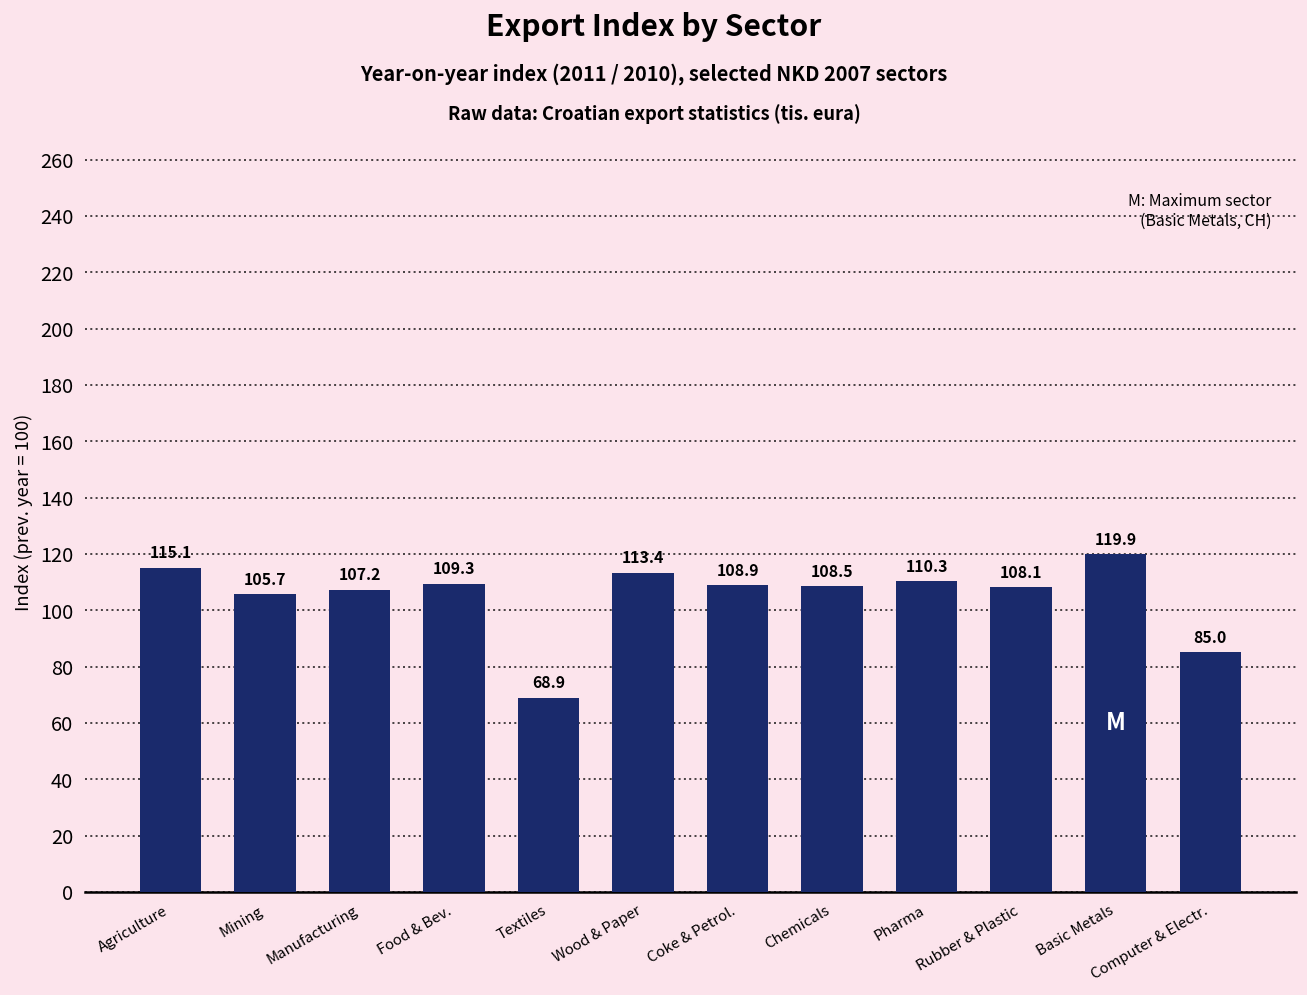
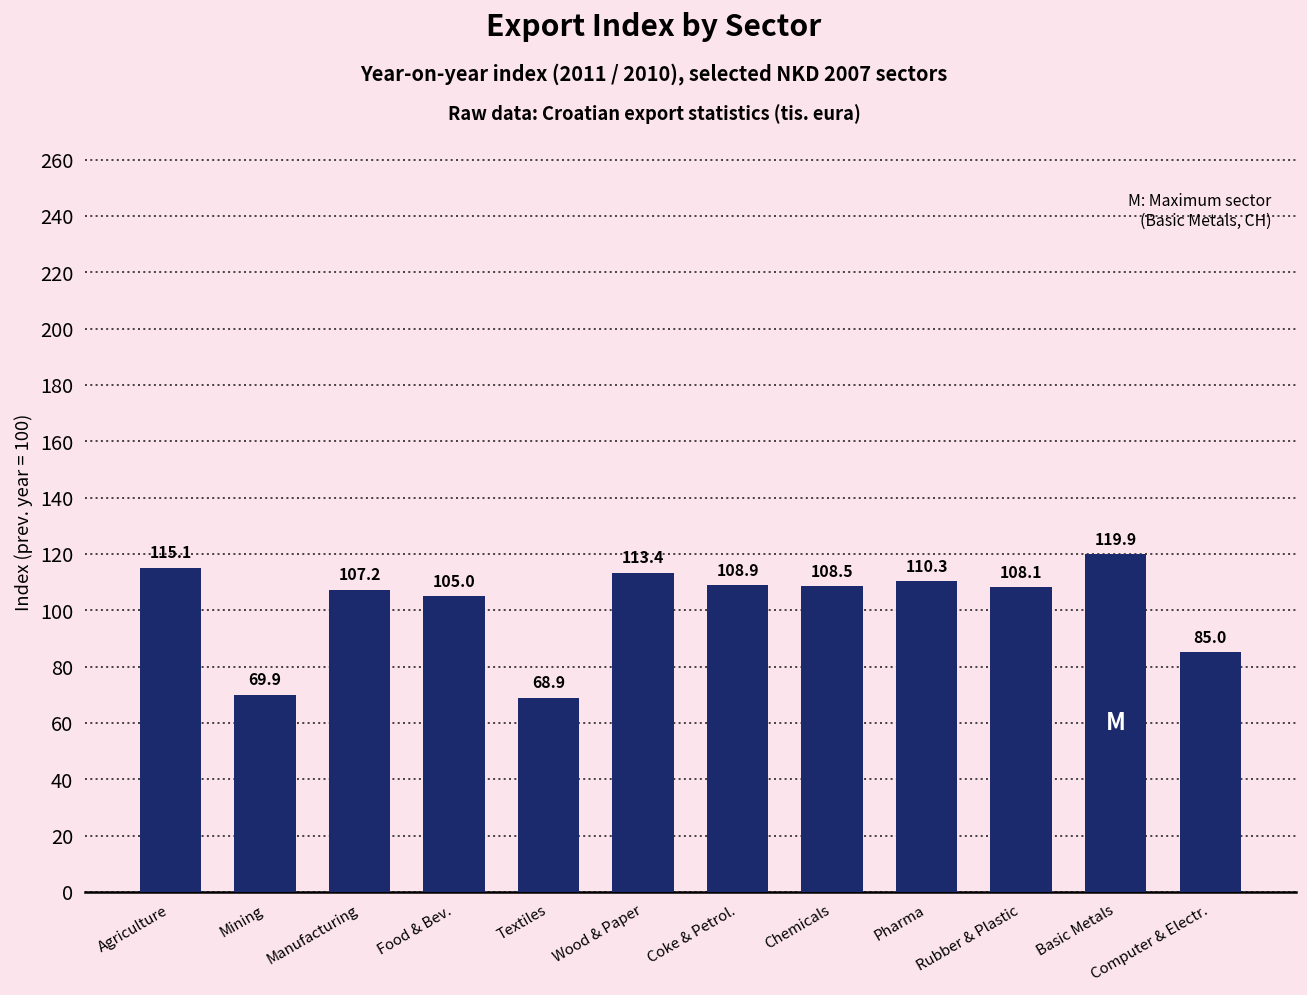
Mining: 105.7 -> 69.9
Food & Bev.: 109.3 -> 105.0
